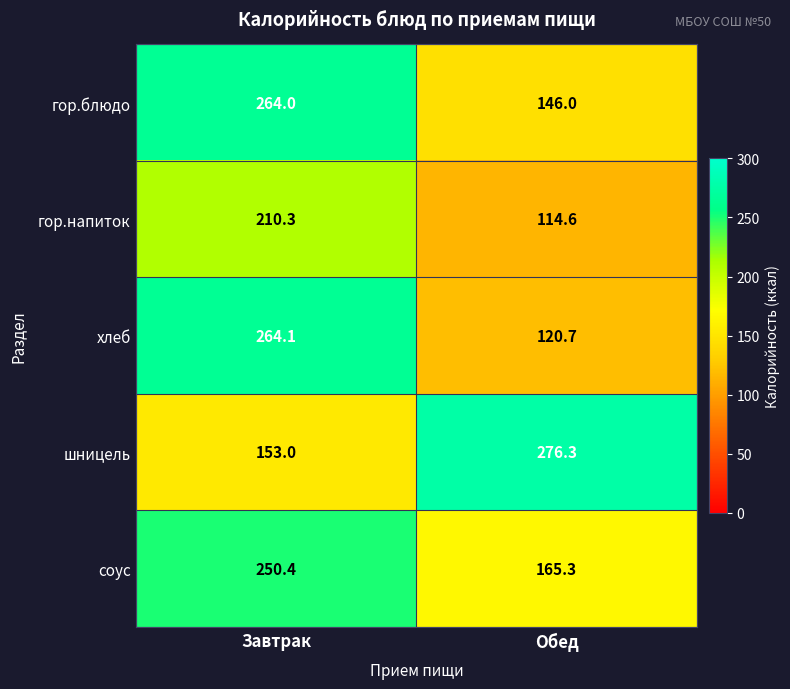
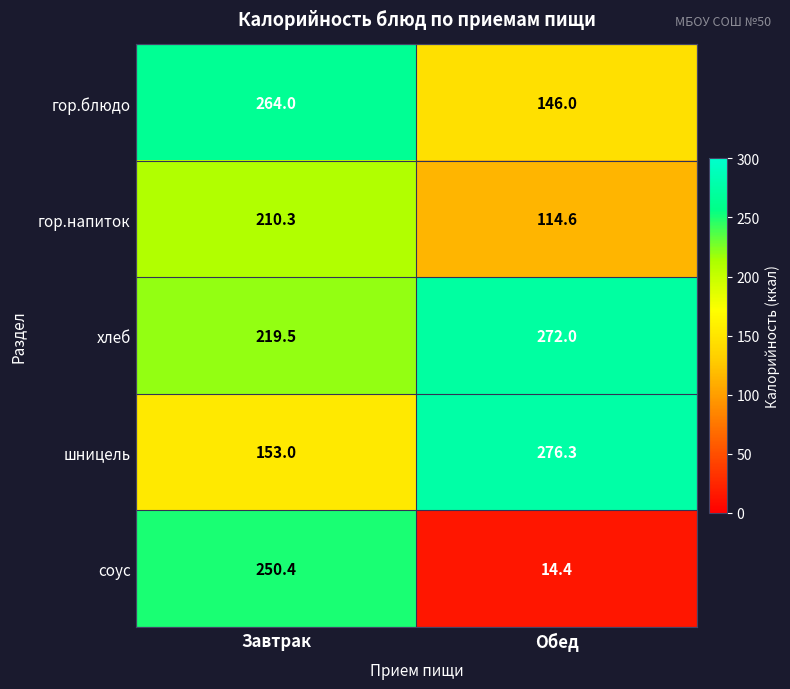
хлеб, Завтрак: 264.1 -> 219.5
хлеб, Обед: 120.7 -> 272.0
соус, Обед: 165.3 -> 14.4
